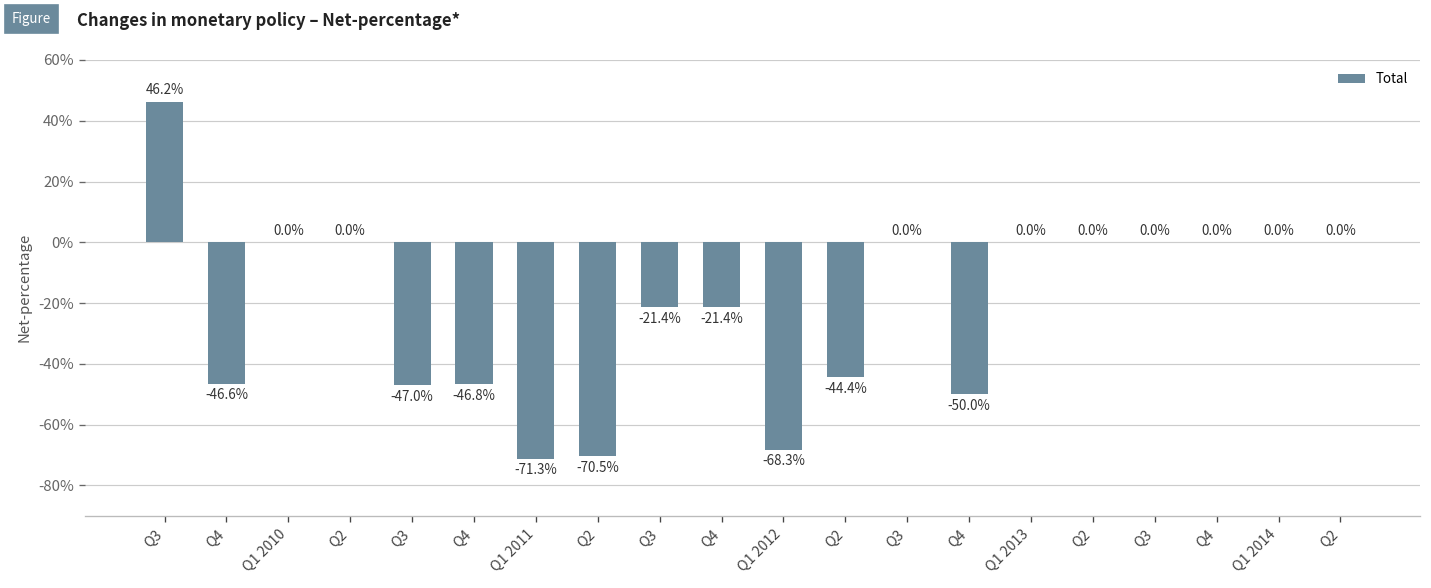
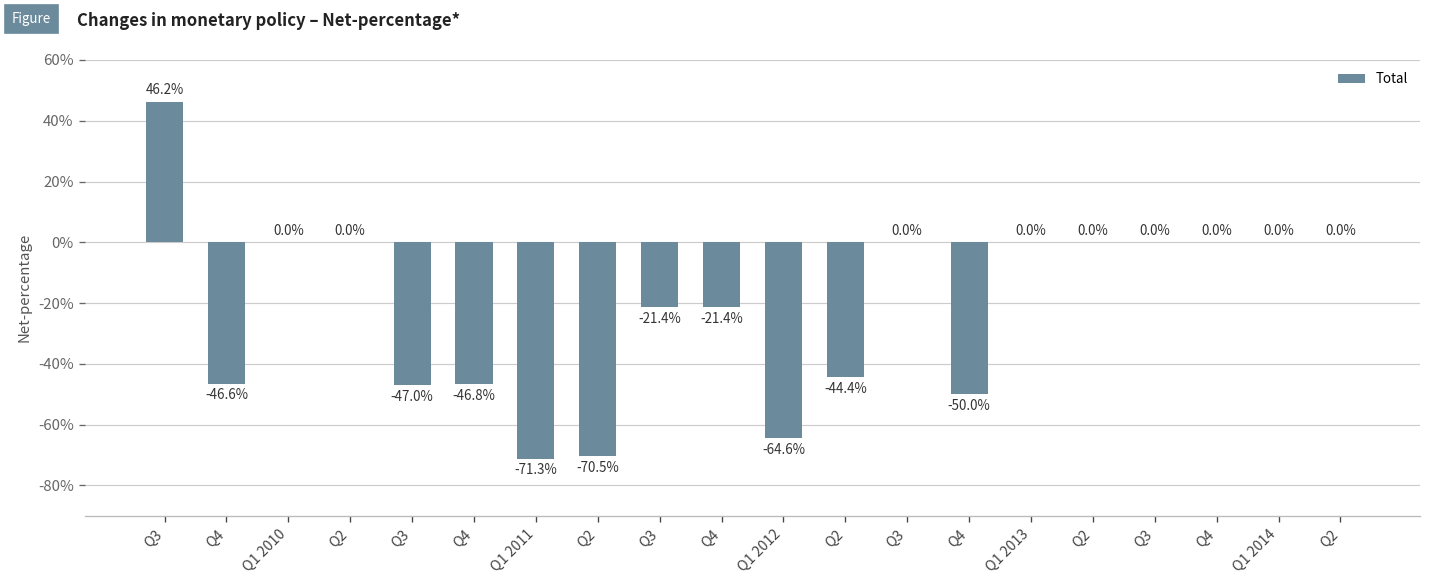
Q1 2012: -68.3% -> -64.6%
